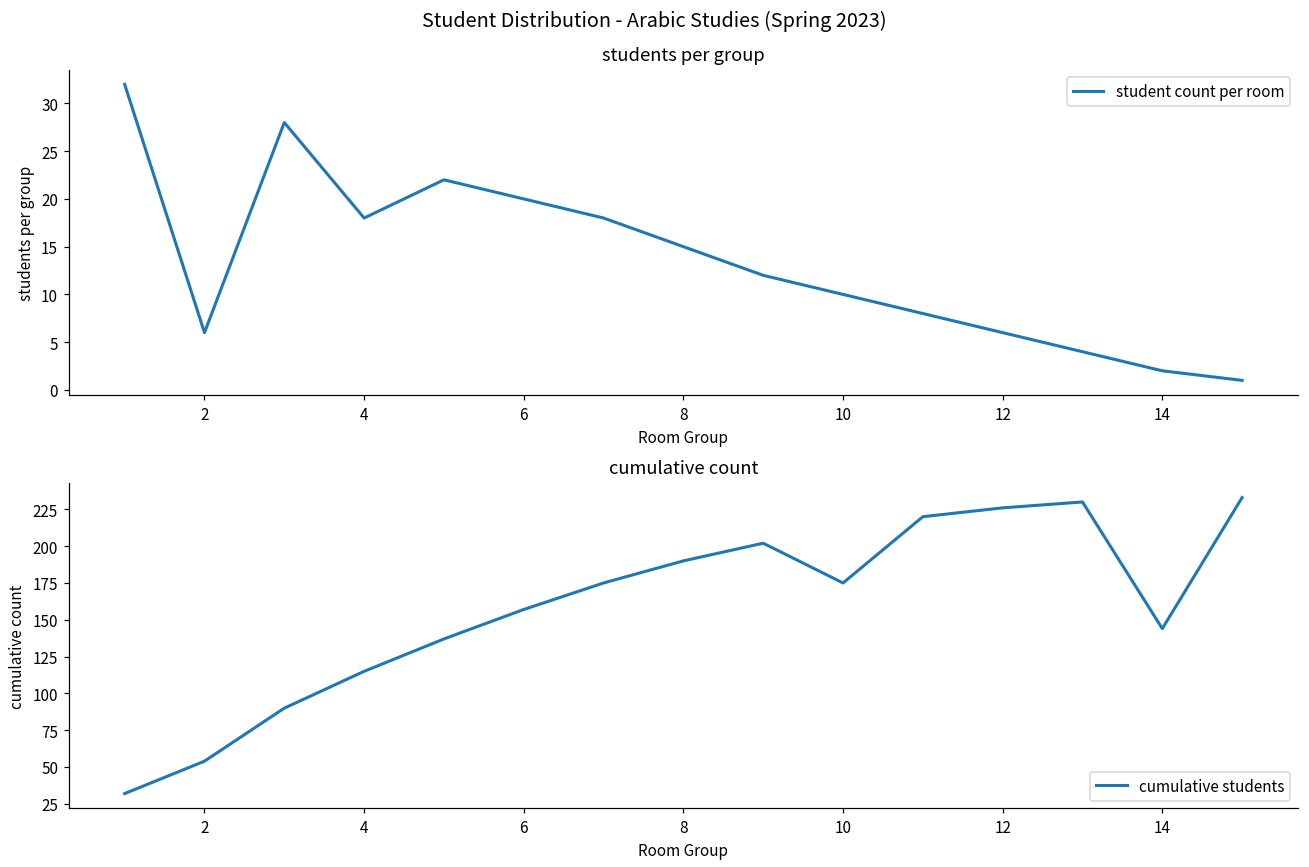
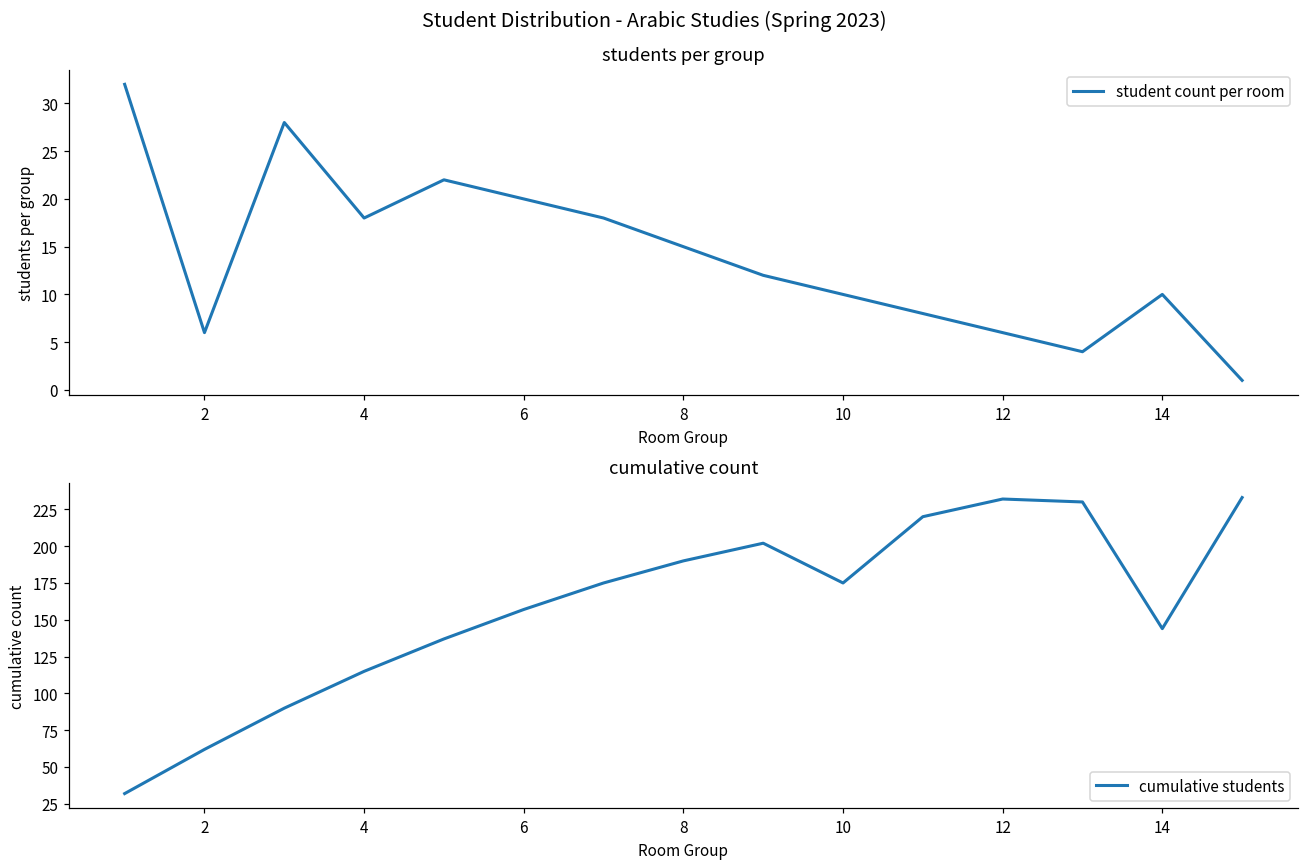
students per group, 14: 2 -> 10
cumulative count, 2: 54 -> 62
cumulative count, 12: 226 -> 232
